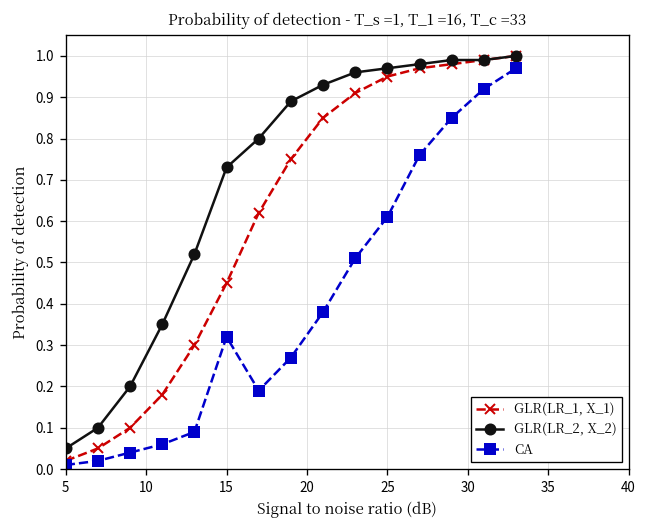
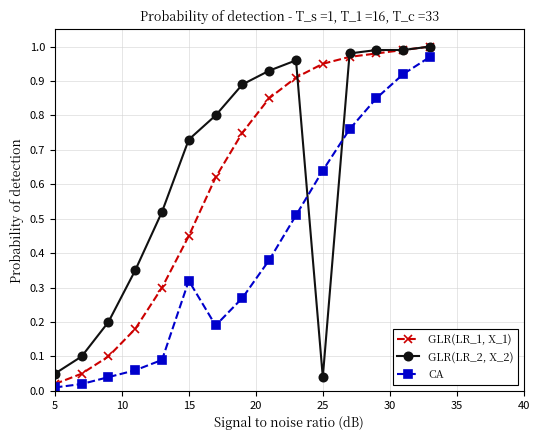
GLR(LR_2, X_2), 25: 0.97 -> 0.04
CA, 25: 0.61 -> 0.64
